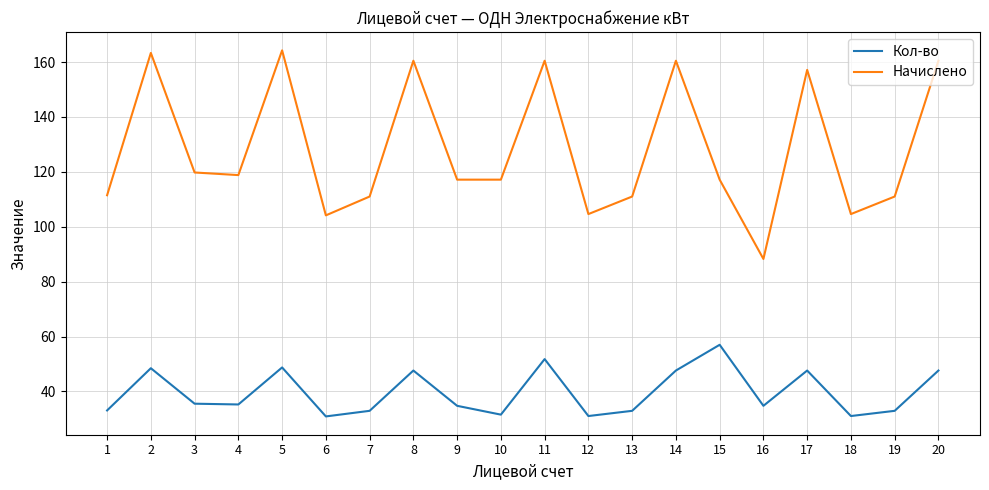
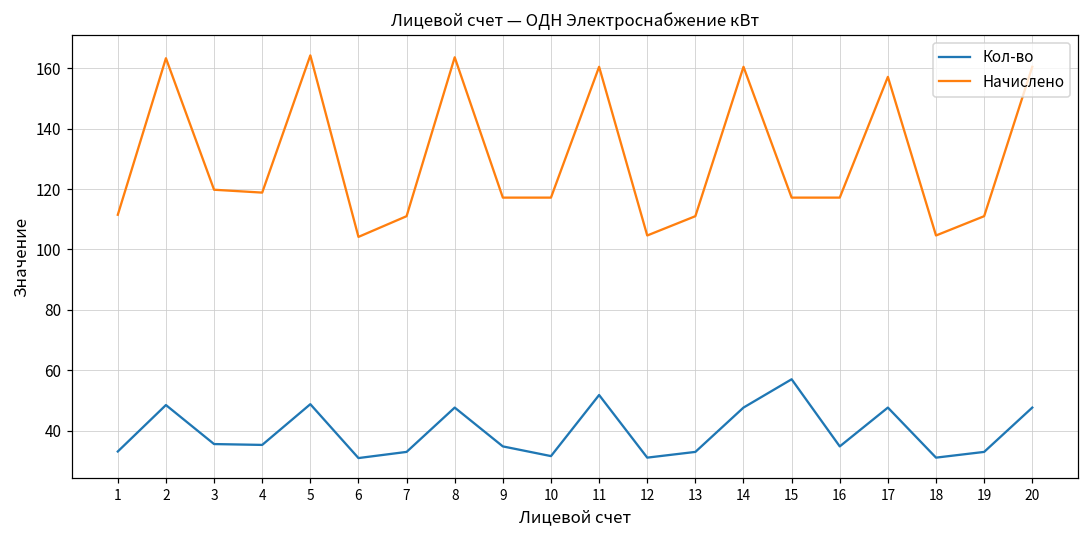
Начислено, 8: 160 -> 164
Начислено, 16: 88 -> 117
